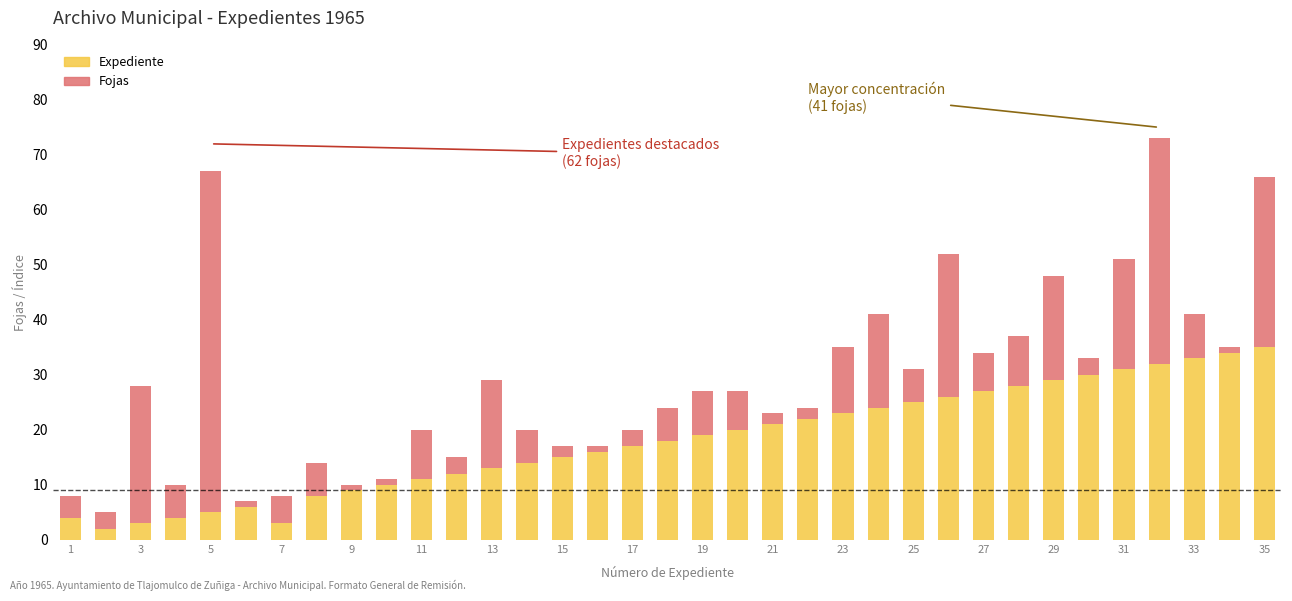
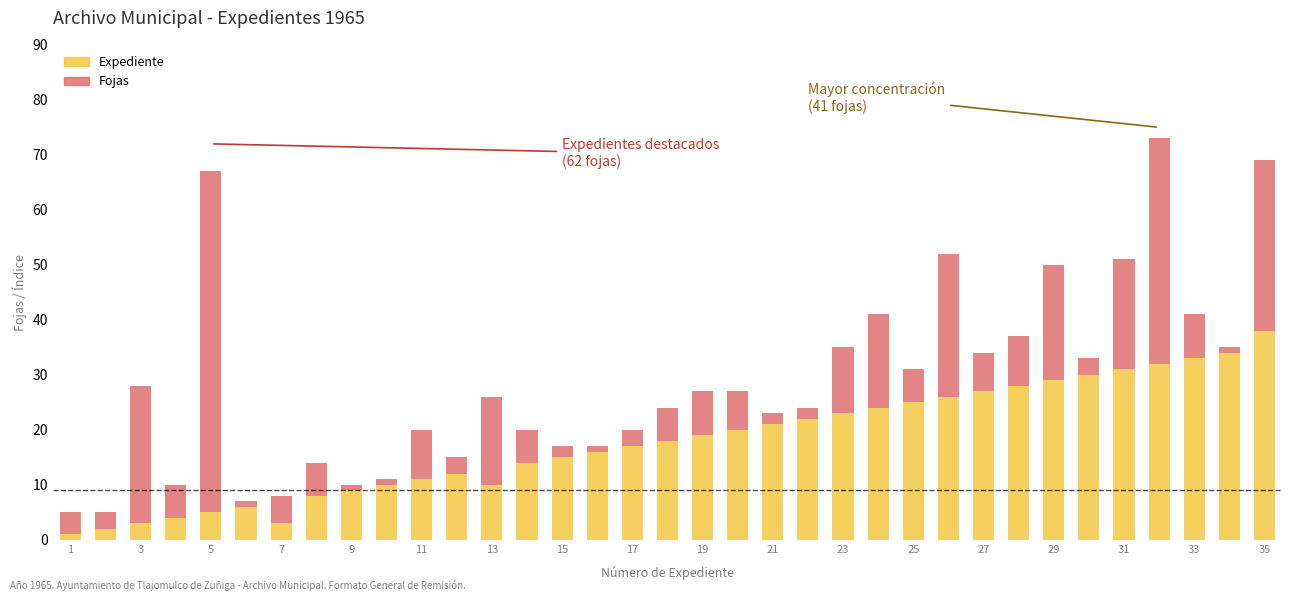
Expediente, 1: 4 -> 1
Expediente, 13: 13 -> 10
Fojas, 29: 19 -> 21
Expediente, 35: 35 -> 38
